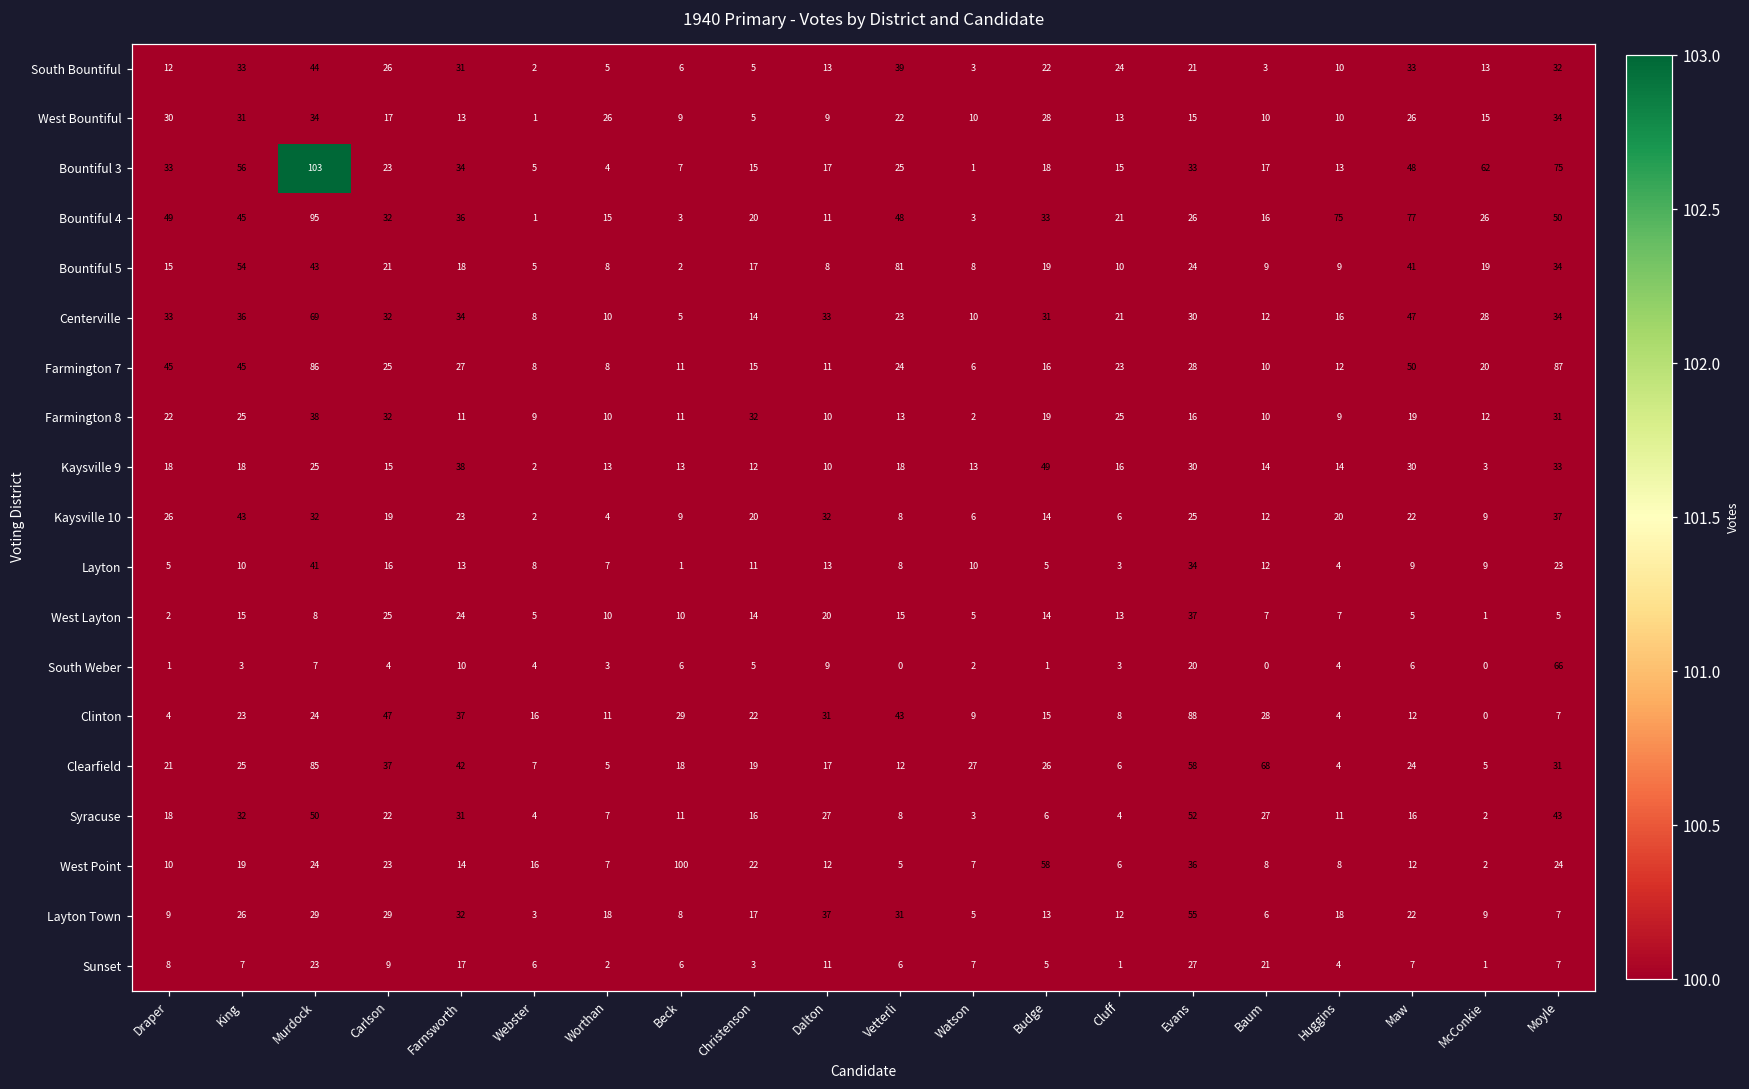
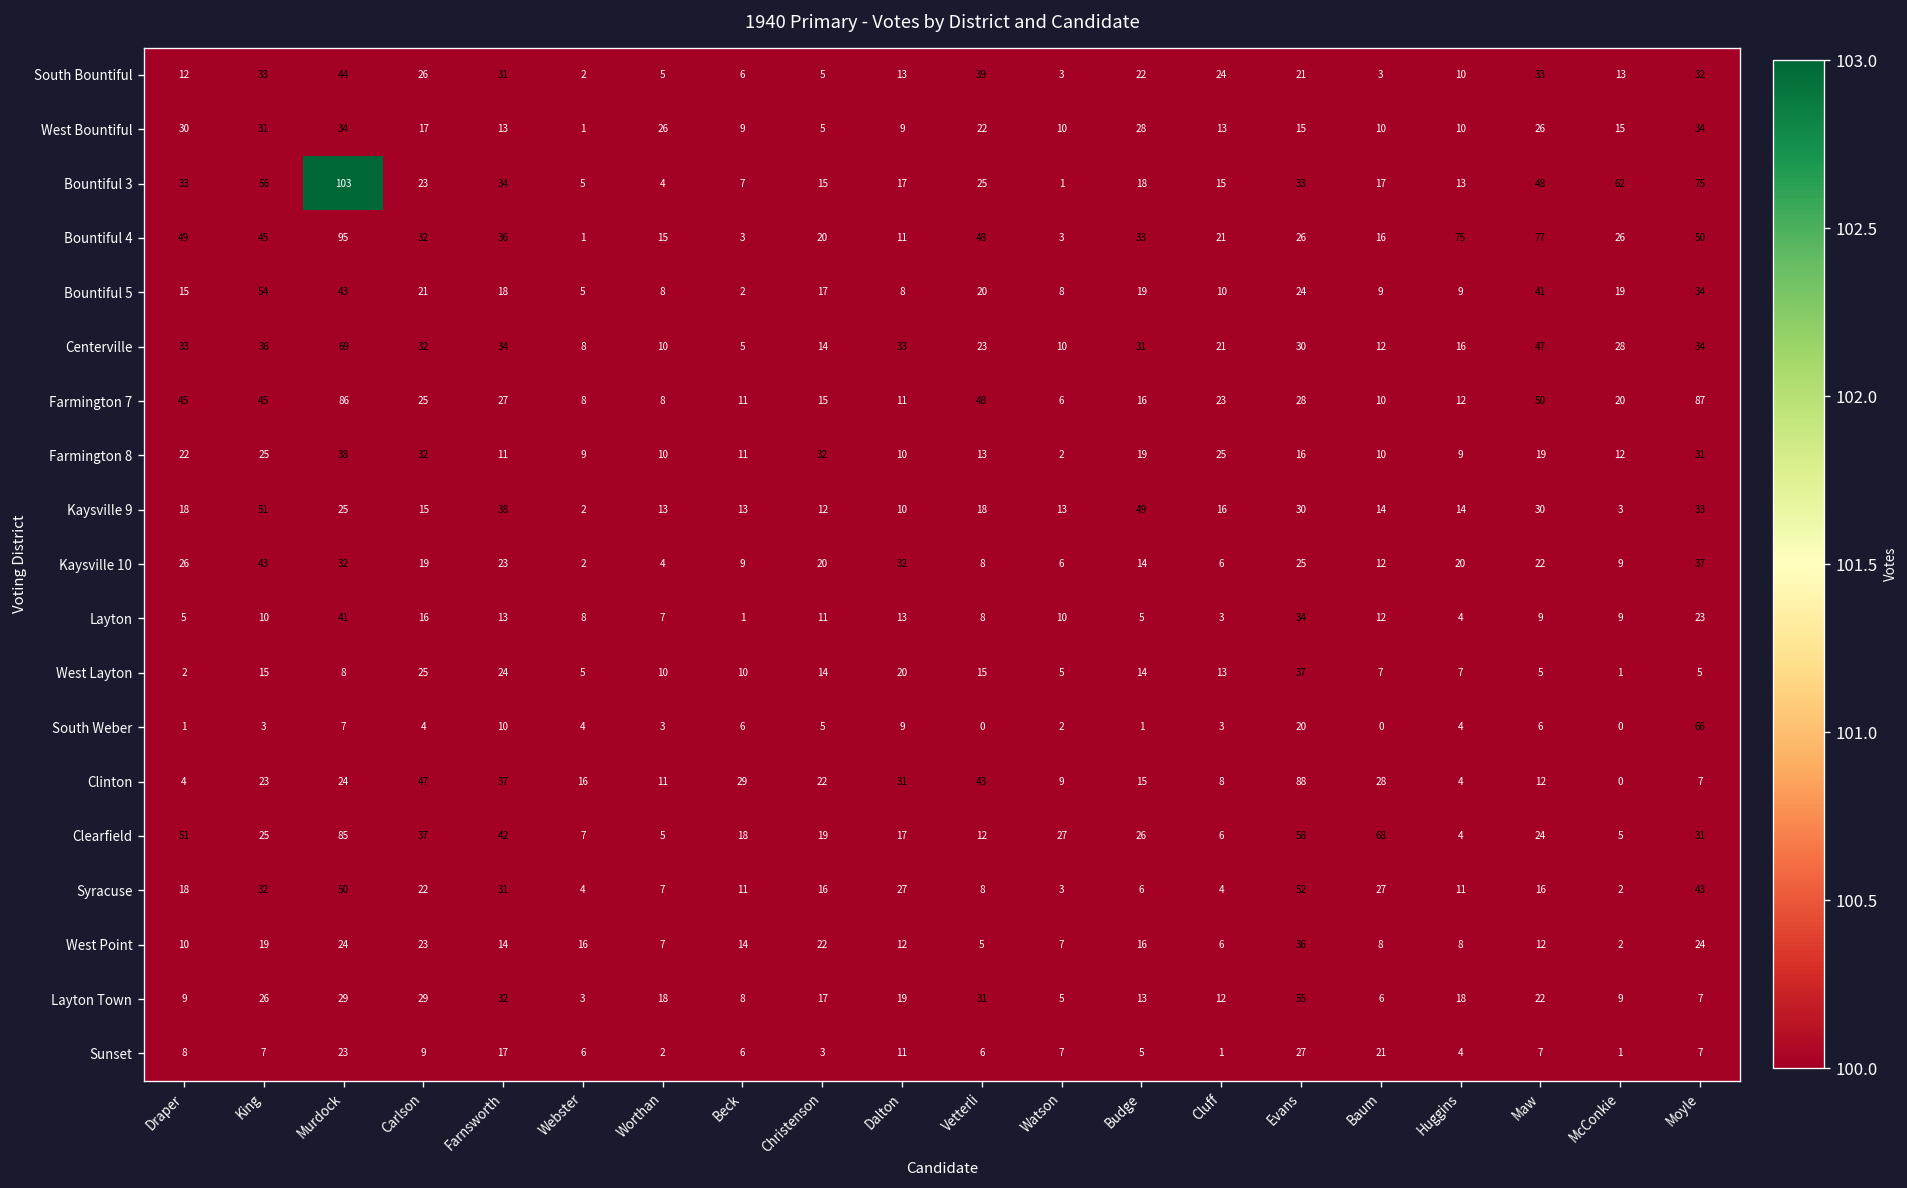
Bountiful 5, Vetterli: 81 -> 20
Farmington 7, Vetterli: 24 -> 48
Kaysville 9, King: 18 -> 51
Clearfield, Draper: 21 -> 51
West Point, Beck: 100 -> 14
West Point, Budge: 58 -> 16
Layton Town, Dalton: 37 -> 19
